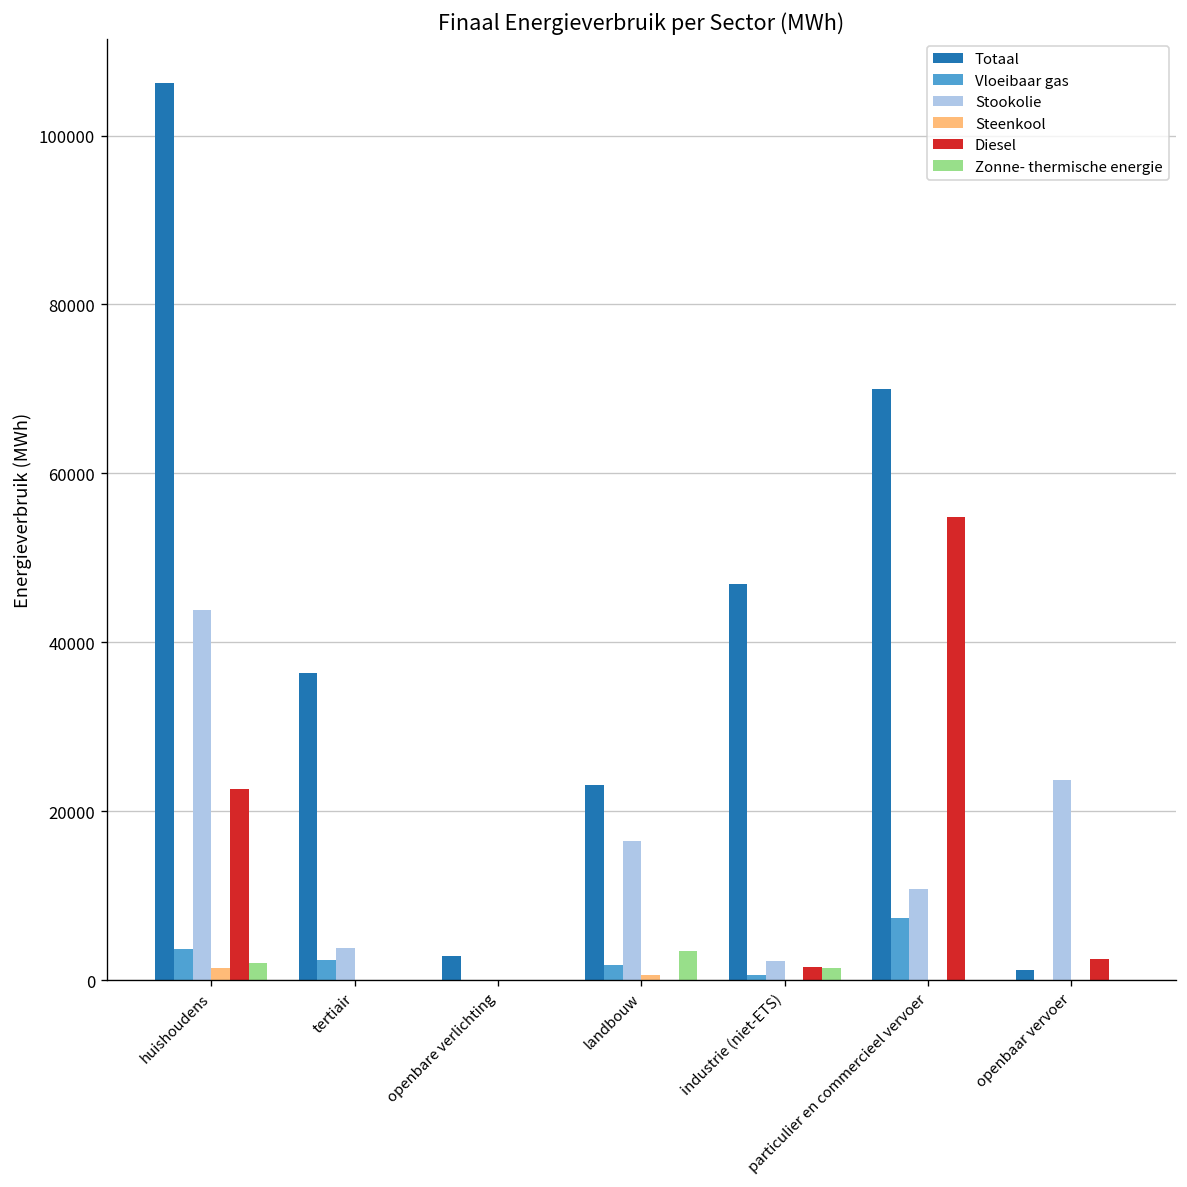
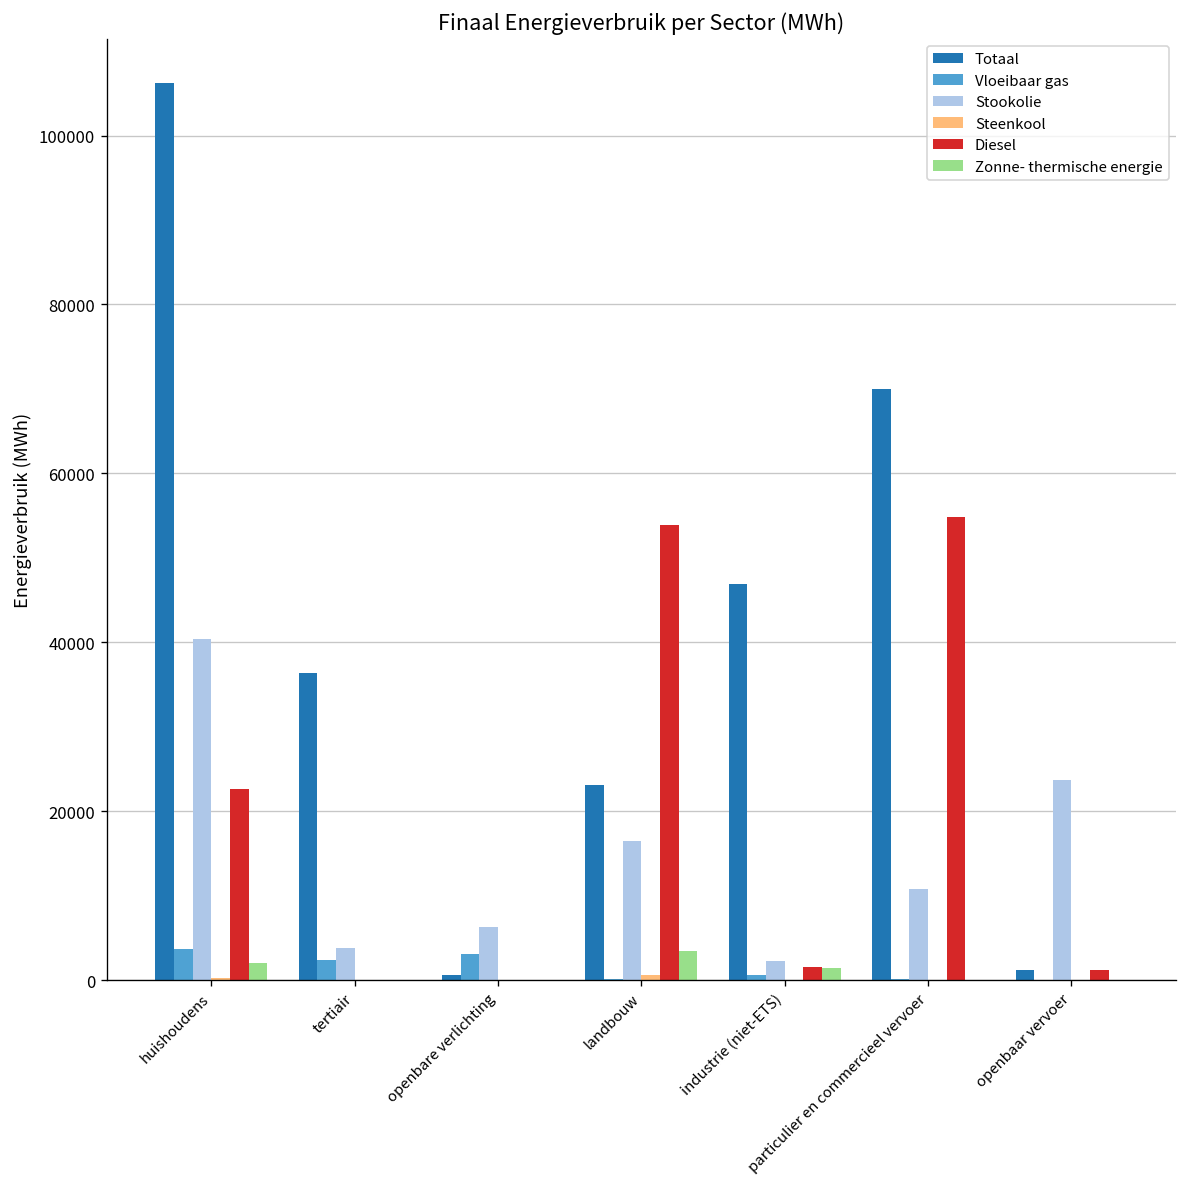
Stookolie, huishoudens: 44000 -> 40000
Steenkool, huishoudens: 1000 -> 0
Totaal, openbare verlichting: 3000 -> 1000
Vloeibaar gas, openbare verlichting: 0 -> 3000
Stookolie, openbare verlichting: 0 -> 6000
Vloeibaar gas, landbouw: 2000 -> 0
Diesel, landbouw: 0 -> 54000
Vloeibaar gas, particulier en commercieel vervoer: 7000 -> 0
Diesel, openbaar vervoer: 2000 -> 1000
